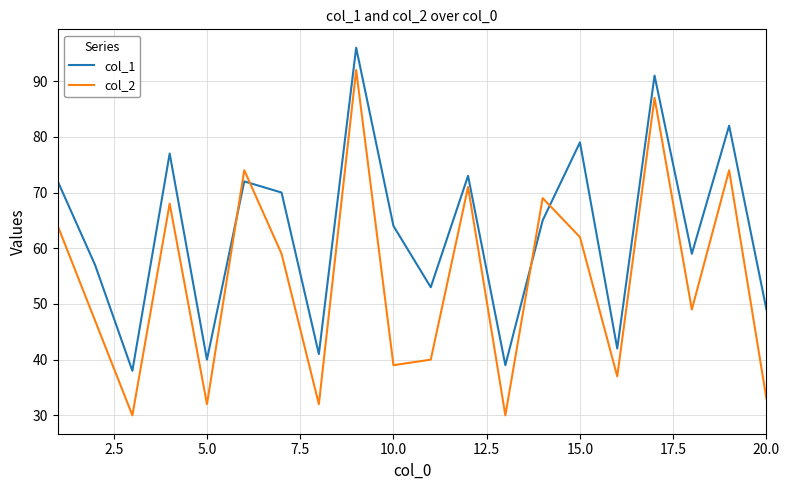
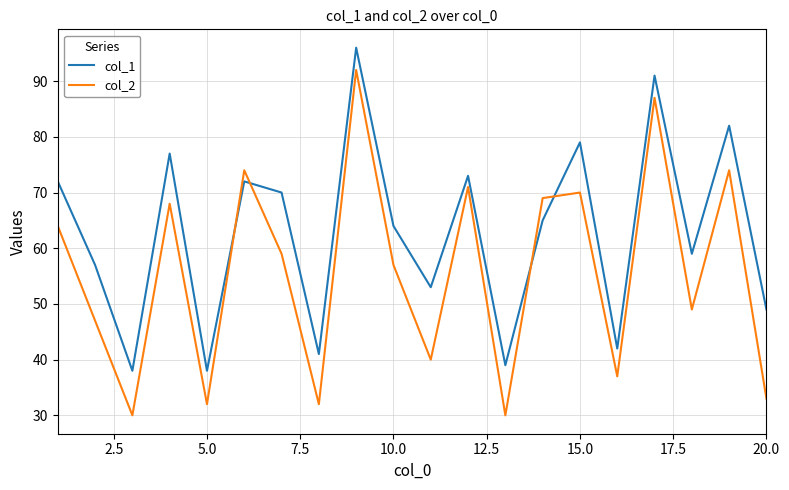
col_1, 5.0: 40 -> 38
col_2, 10.0: 39 -> 57
col_2, 15.0: 62 -> 70
